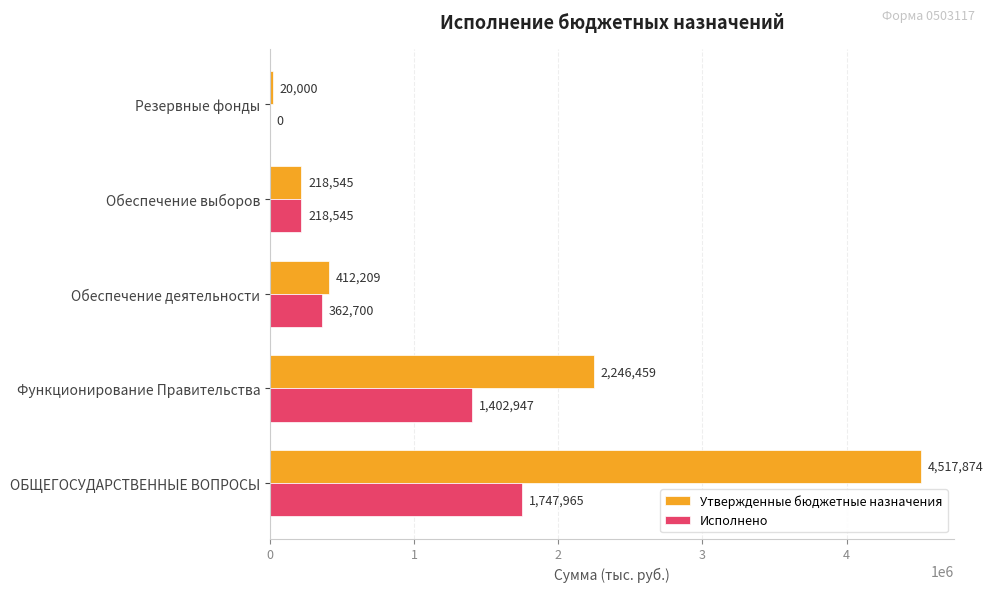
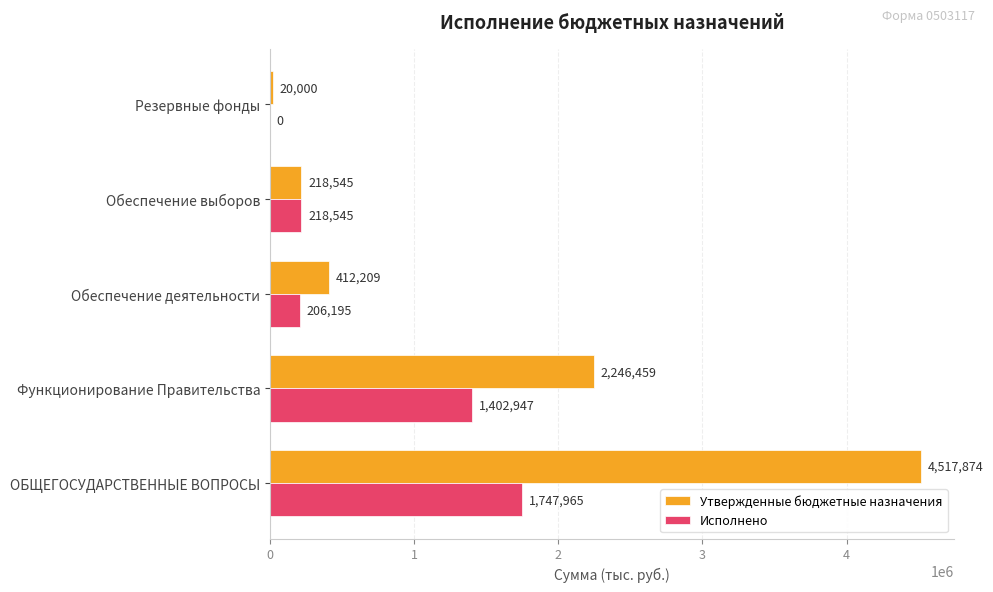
Исполнено, Обеспечение деятельности: 362,700 -> 206,195
